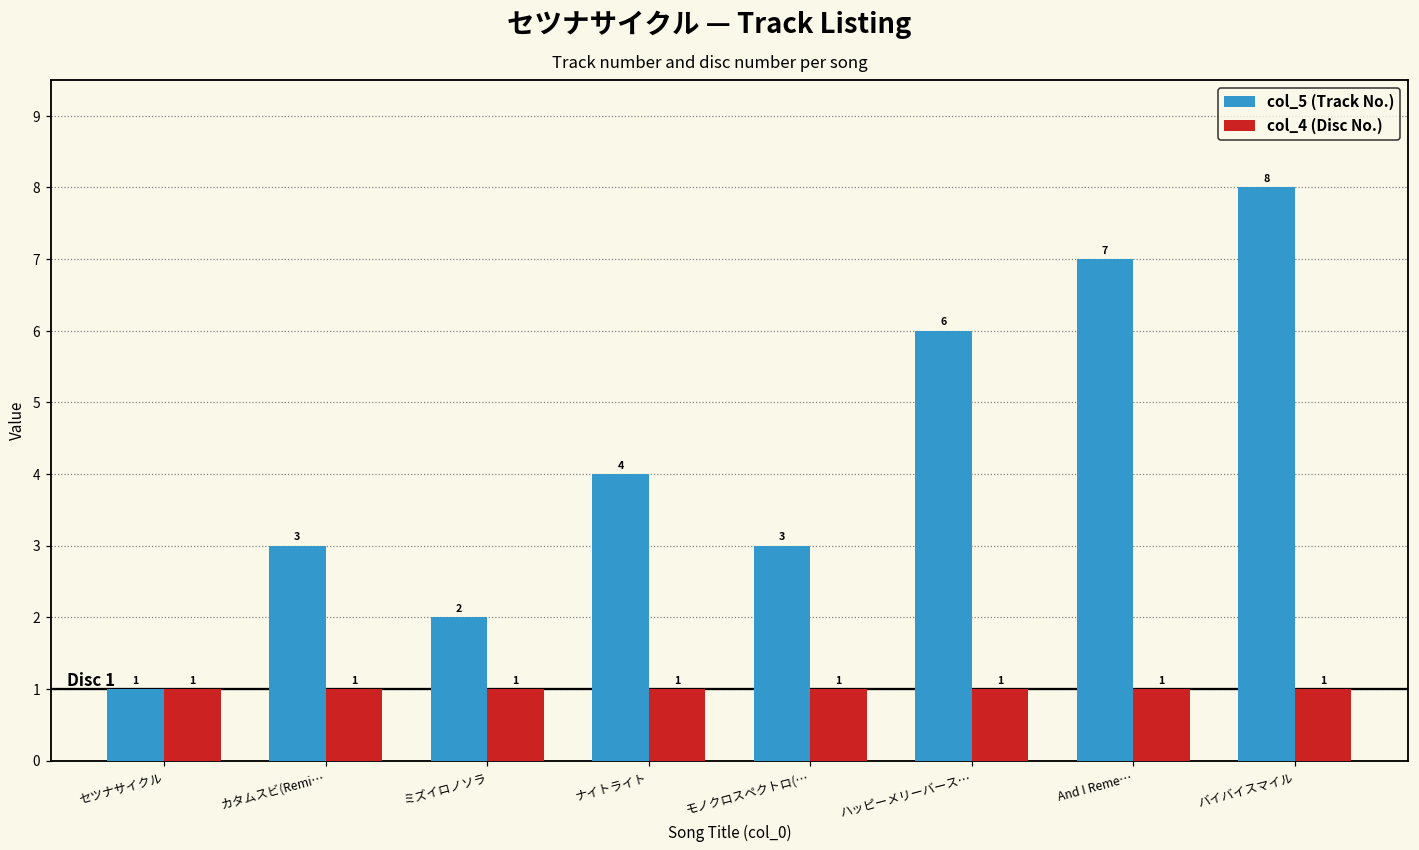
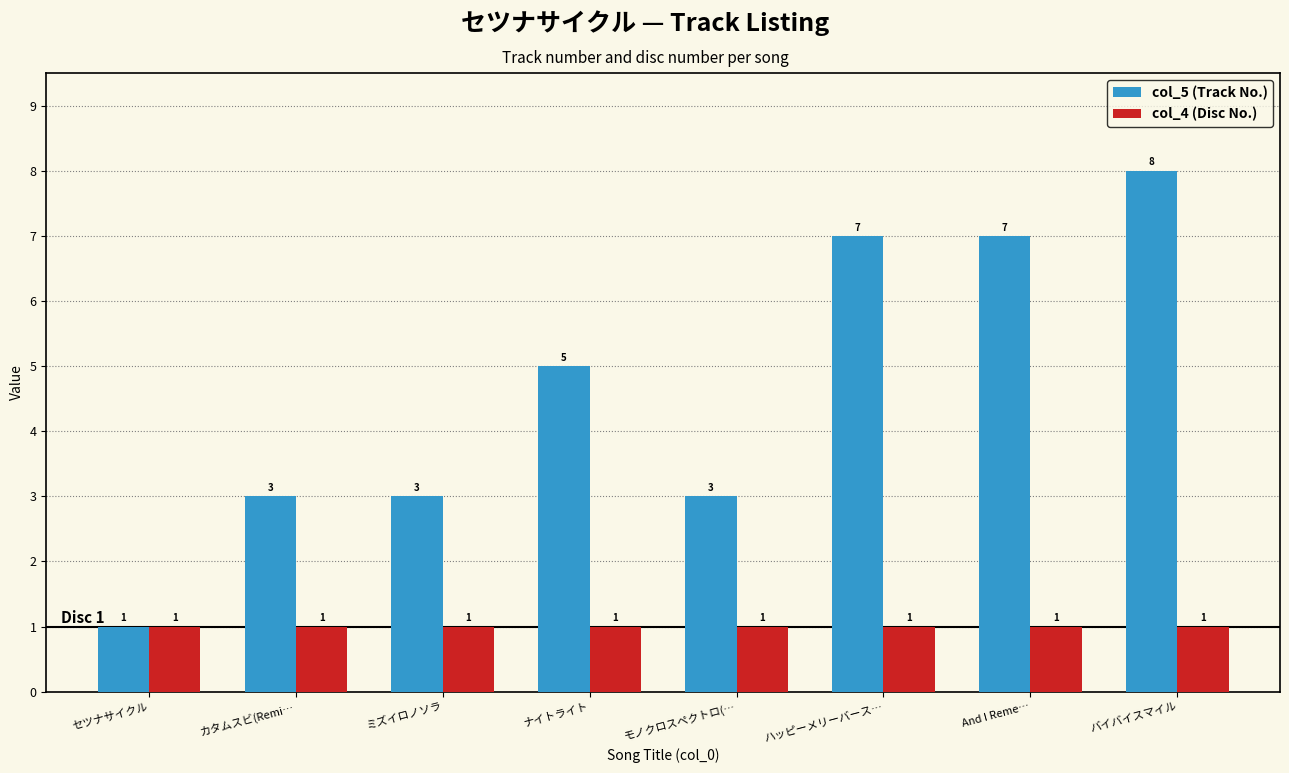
col_5 (Track No.), ミズイロノソラ: 2 -> 3
col_5 (Track No.), ナイトライト: 4 -> 5
col_5 (Track No.), ハッピーメリーバース…: 6 -> 7
